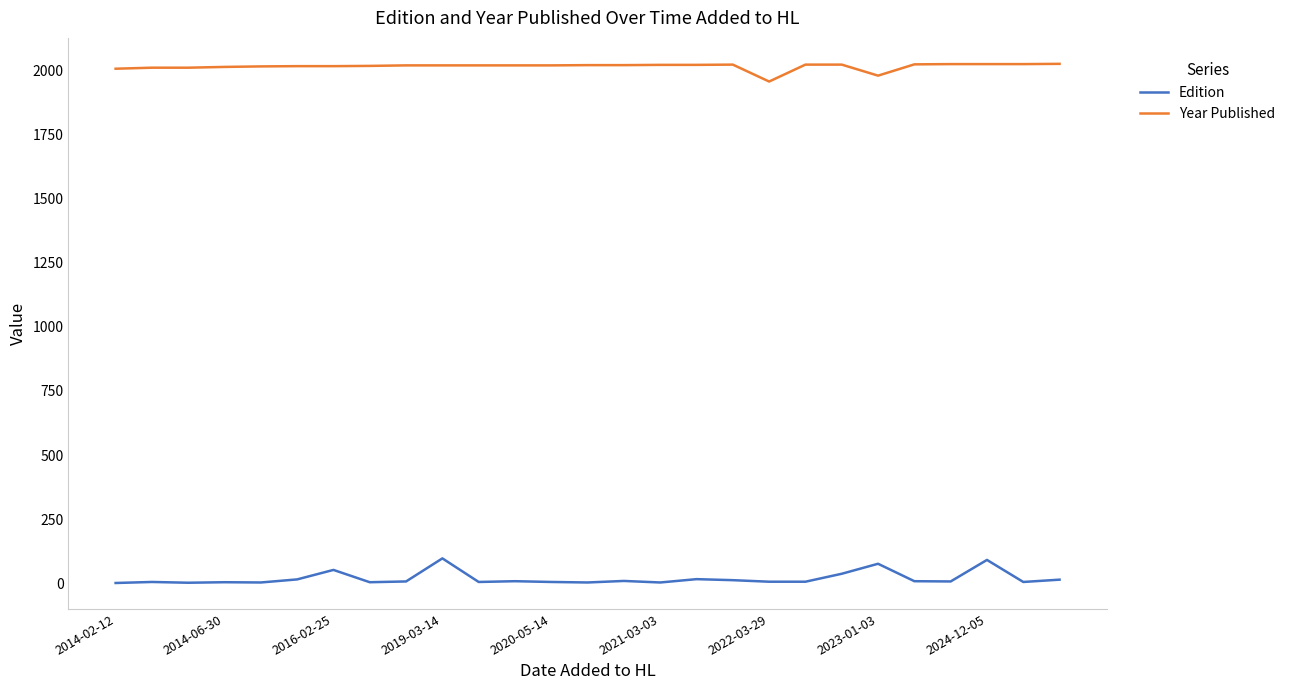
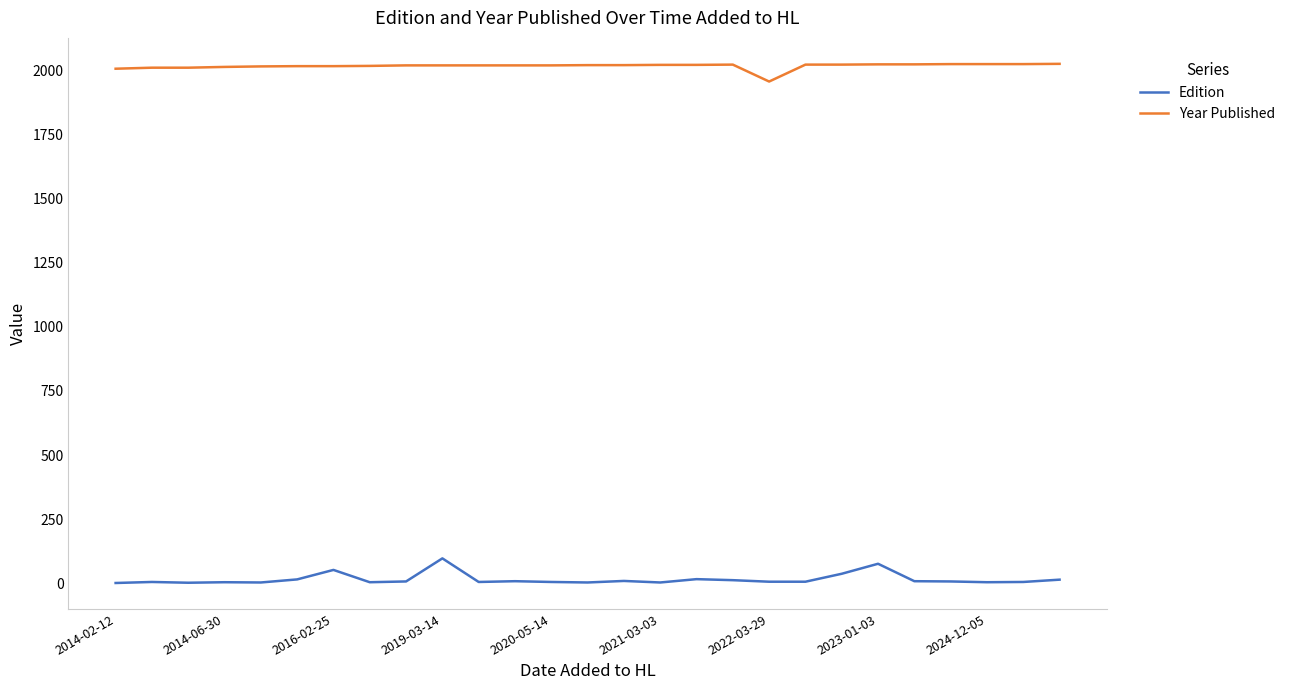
Year Published, 2023-01-03: 1980 -> 2020
Edition, 2024-12-05: 90 -> 0
